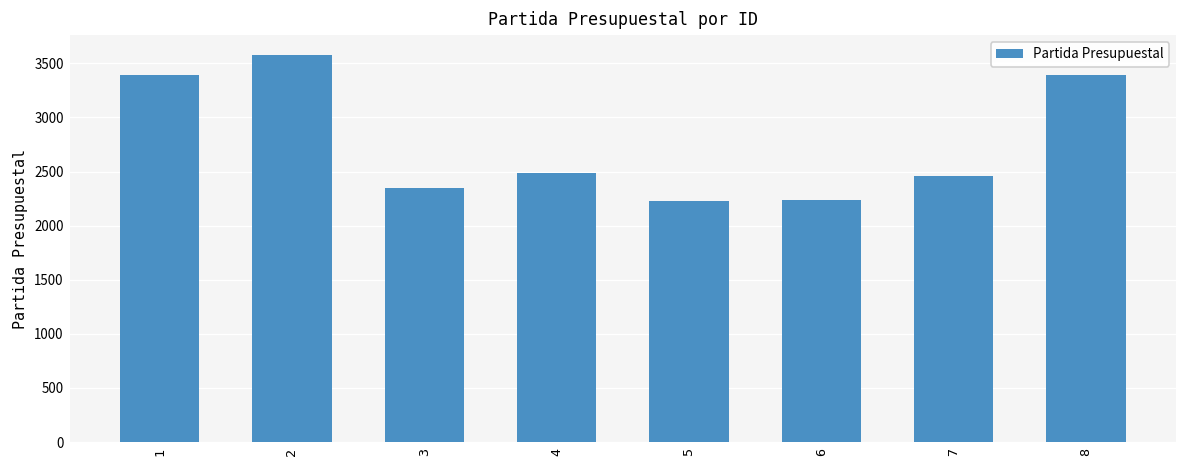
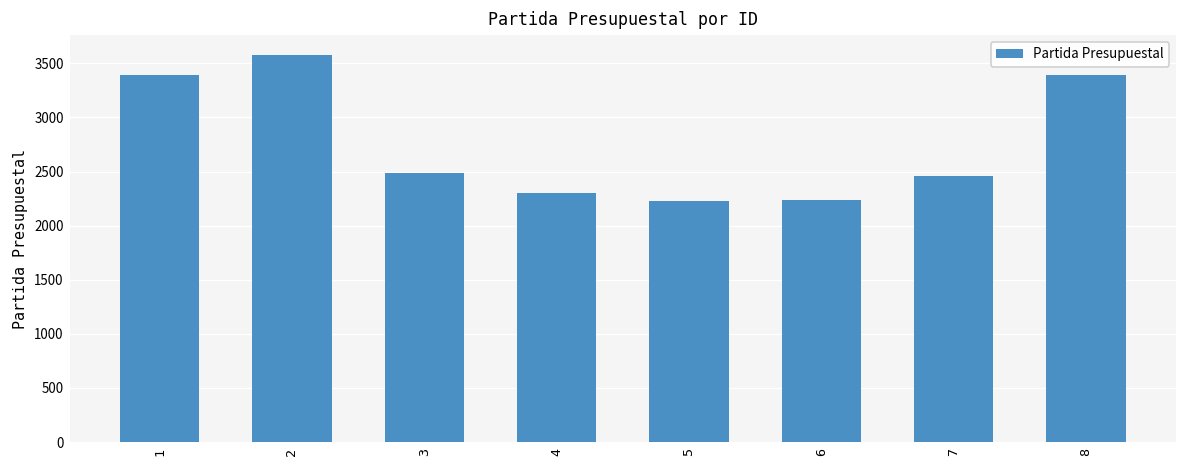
3: 2400 -> 2500
4: 2500 -> 2300
